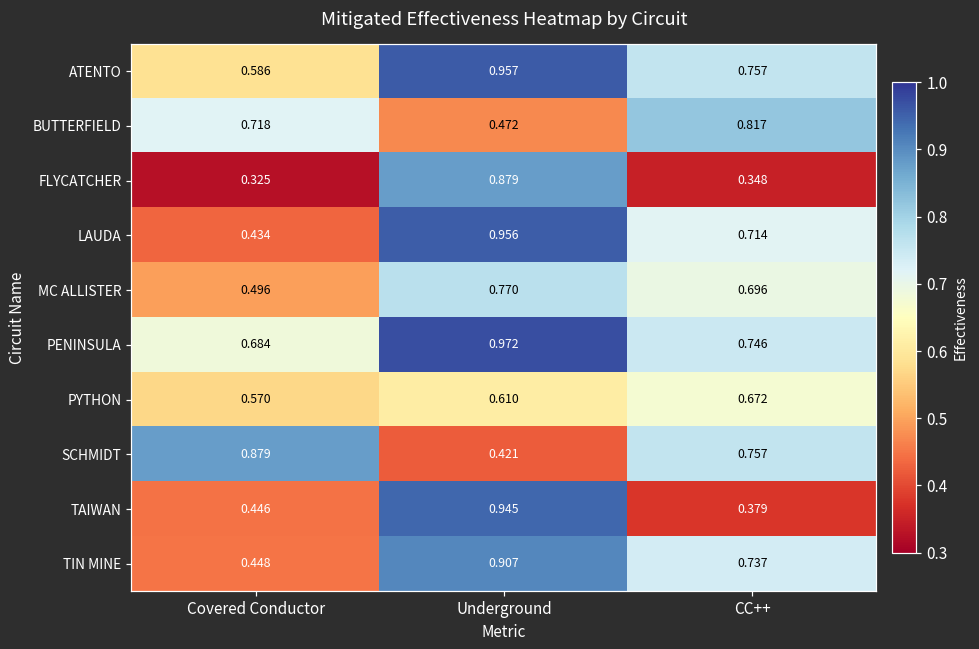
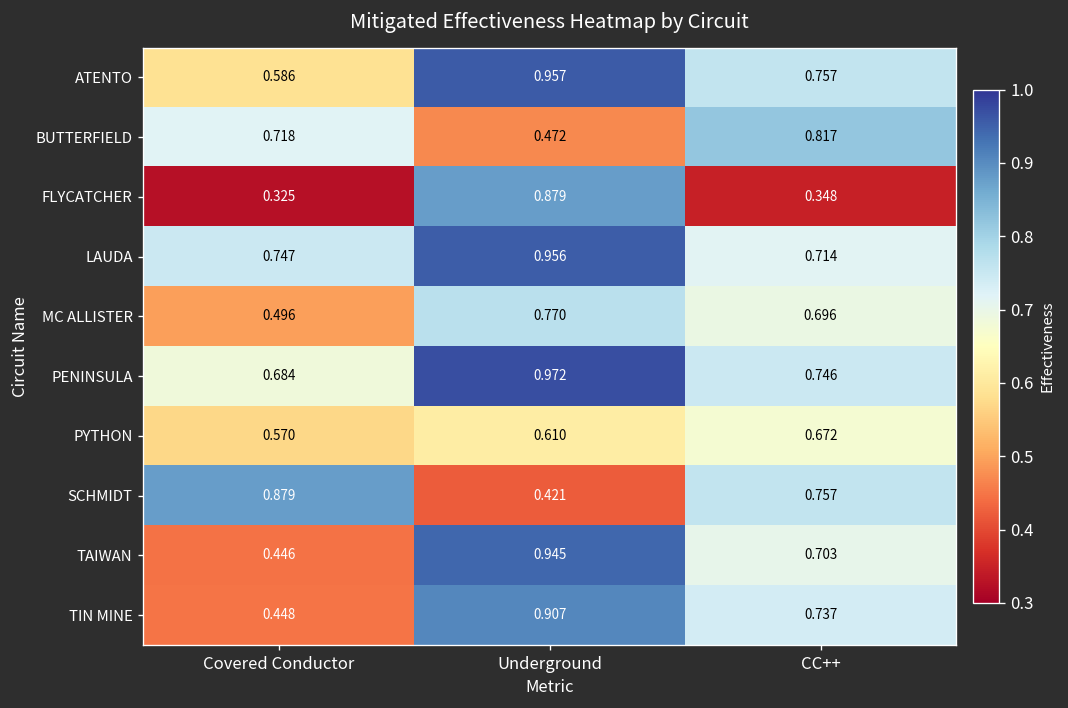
LAUDA, Covered Conductor: 0.434 -> 0.747
TAIWAN, CC++: 0.379 -> 0.703
